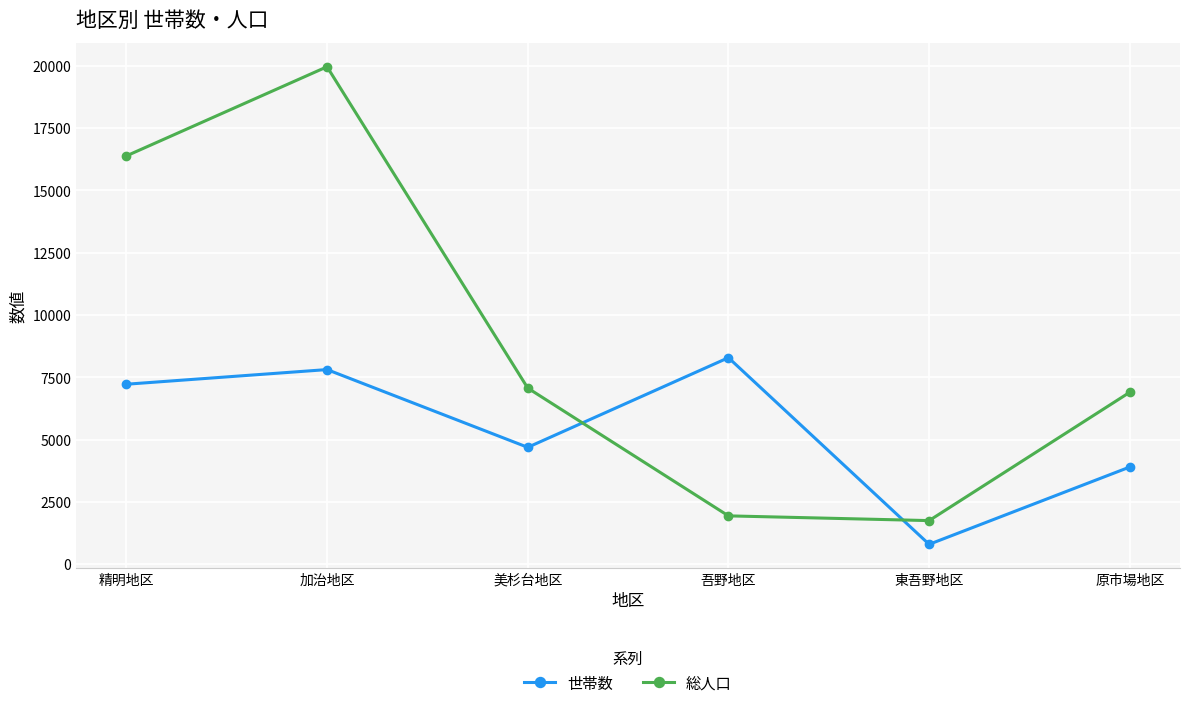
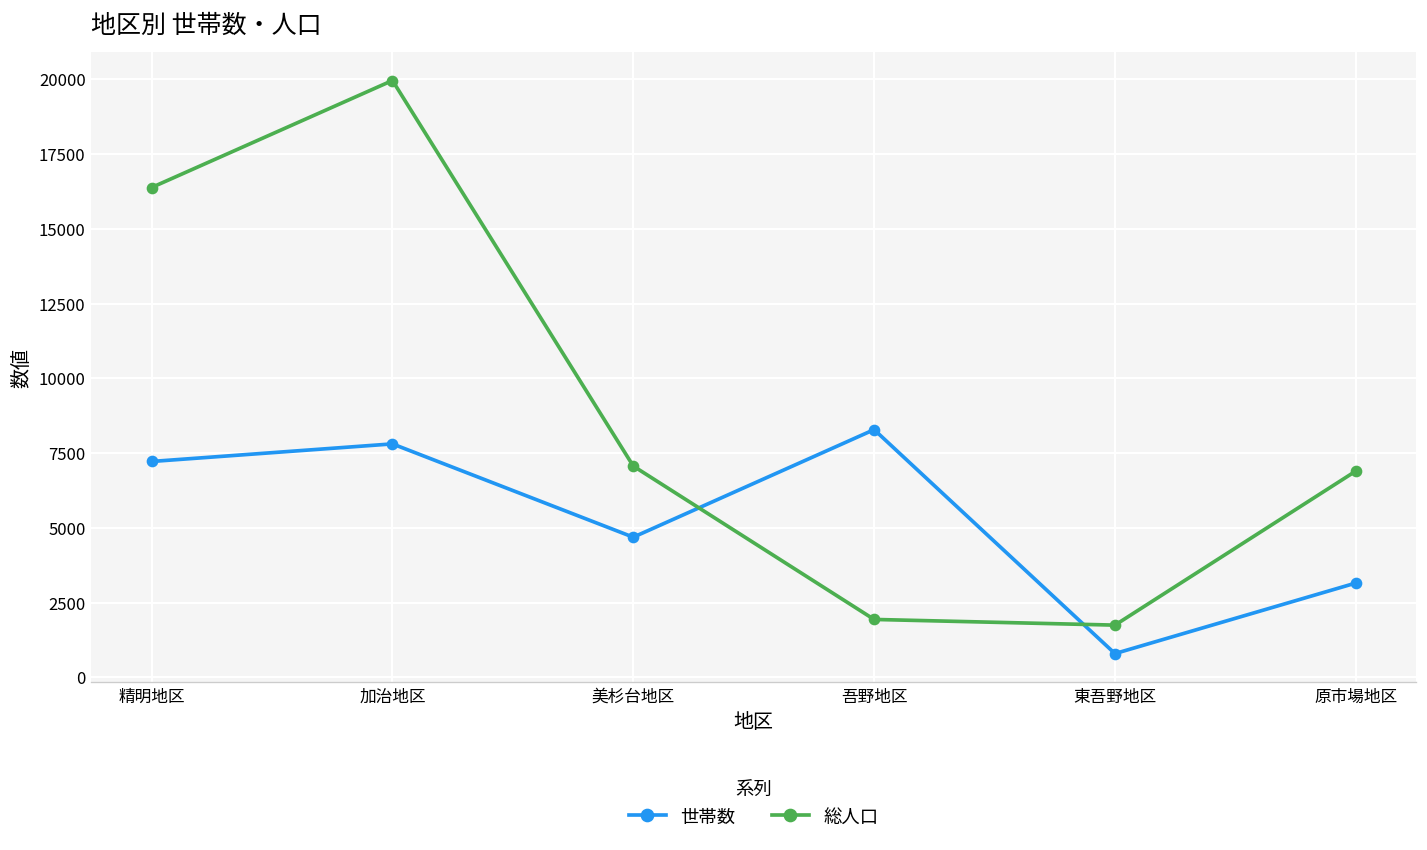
世帯数, 原市場地区: 3900 -> 3200
